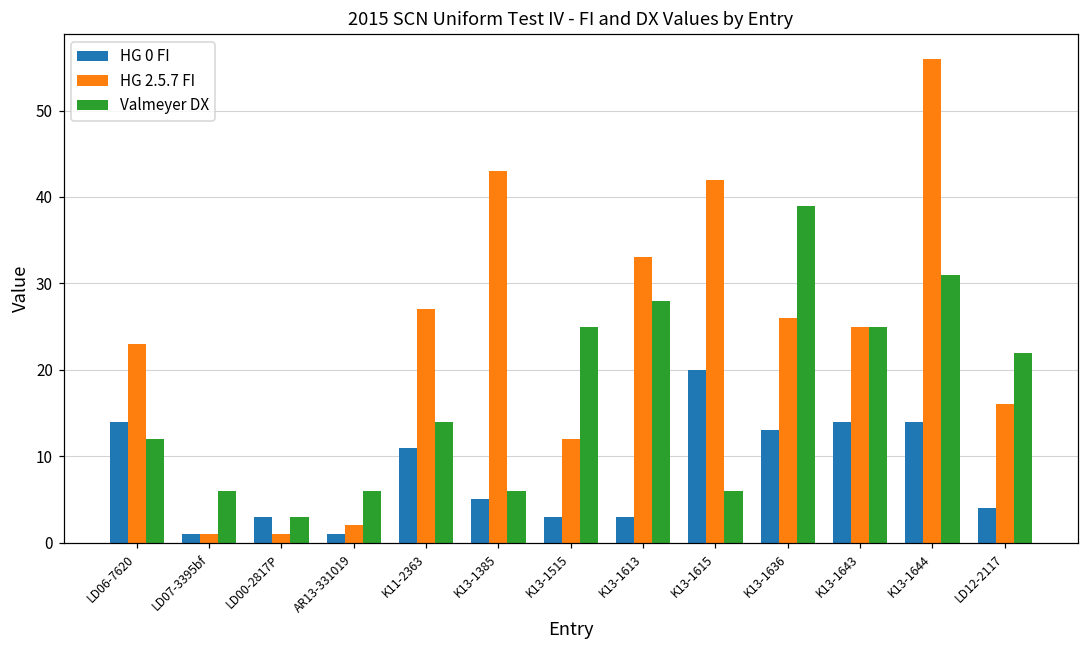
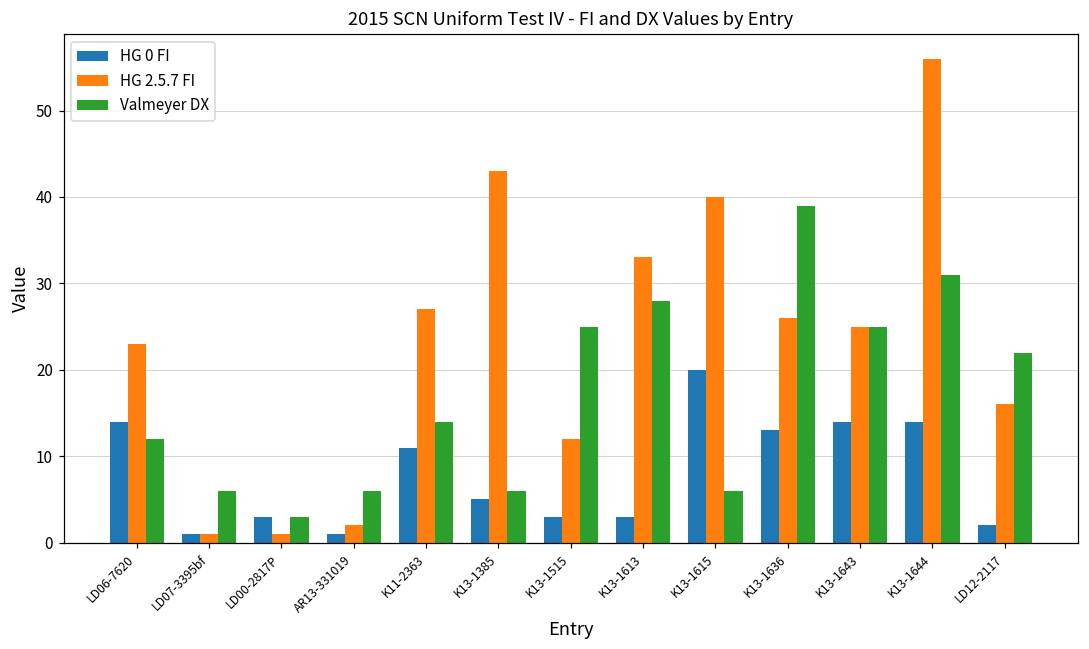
HG 2.5.7 FI, K13-1615: 42 -> 40
HG 0 FI, LD12-2117: 4 -> 2
